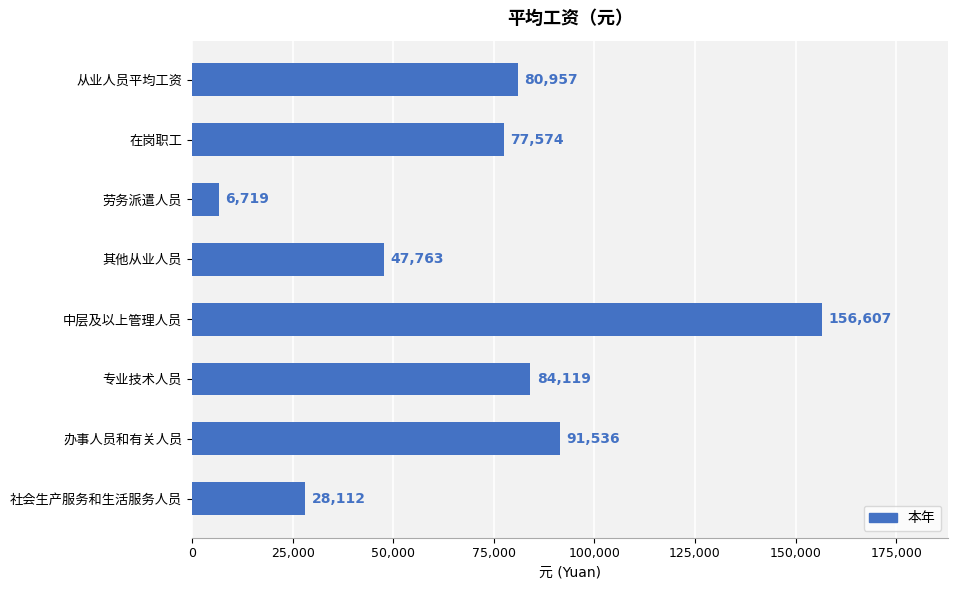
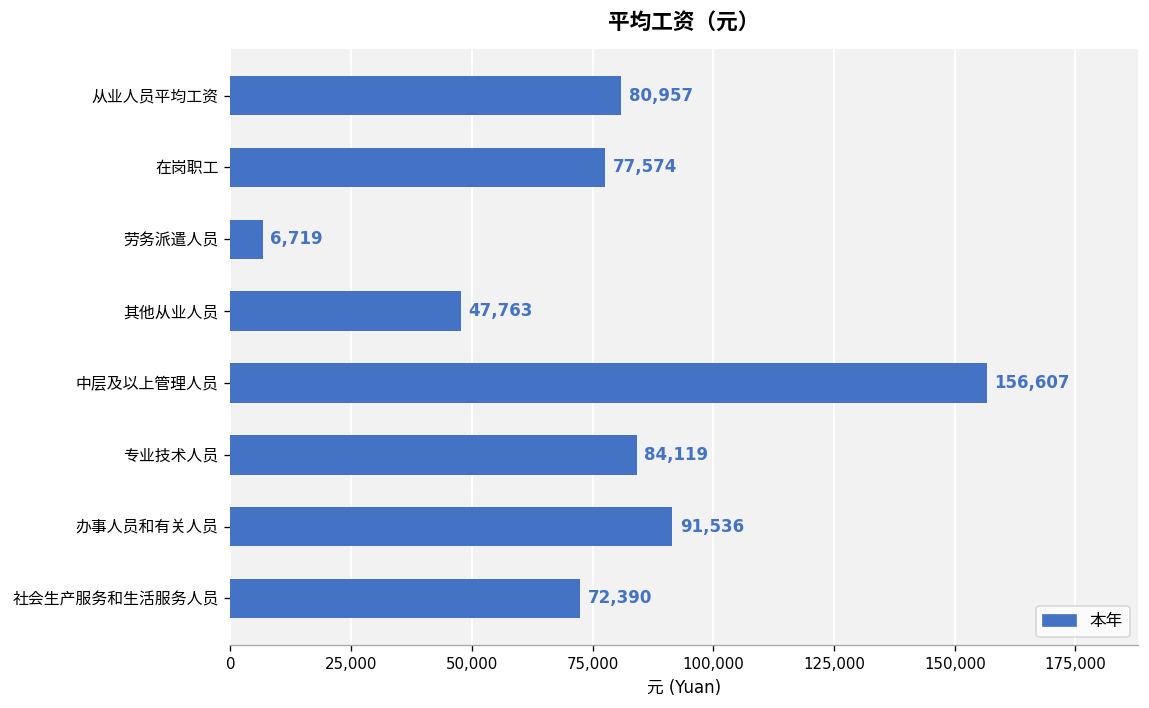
社会生产服务和生活服务人员: 28,112 -> 72,390
